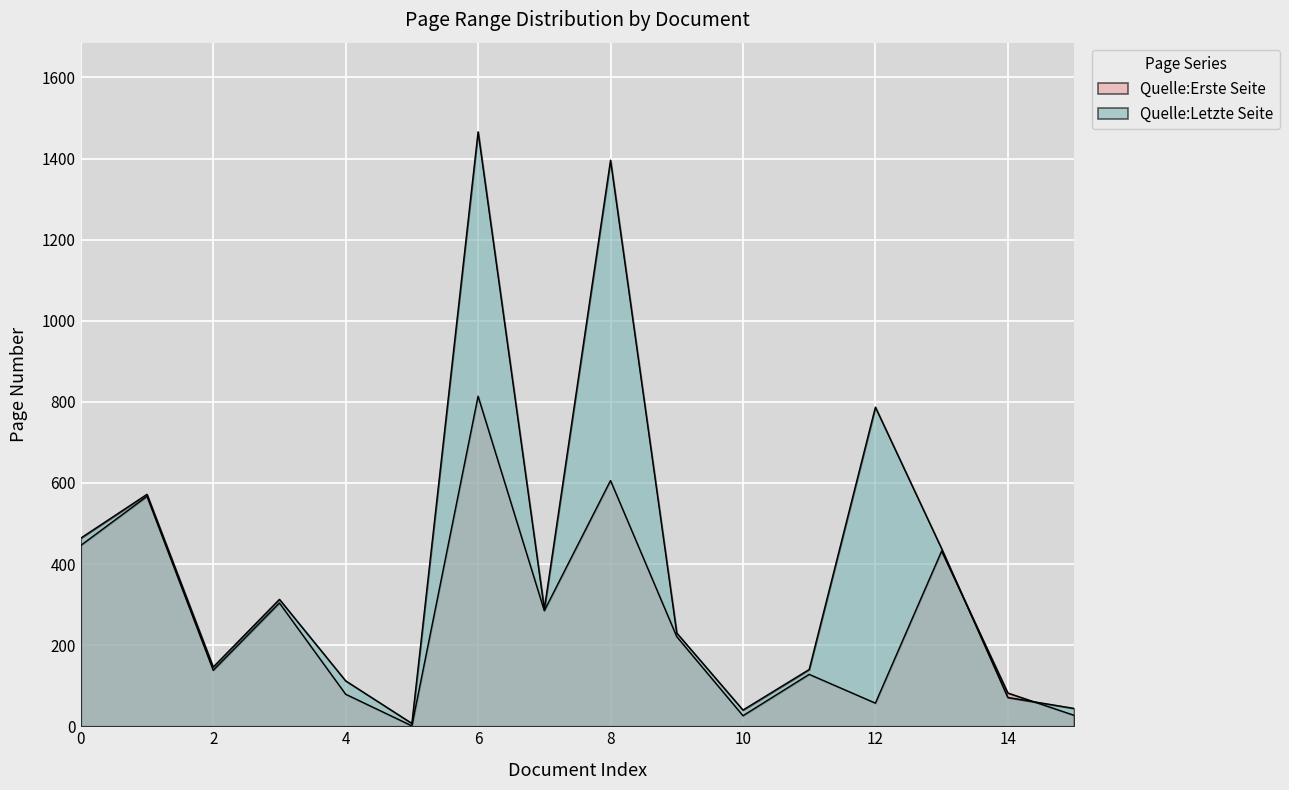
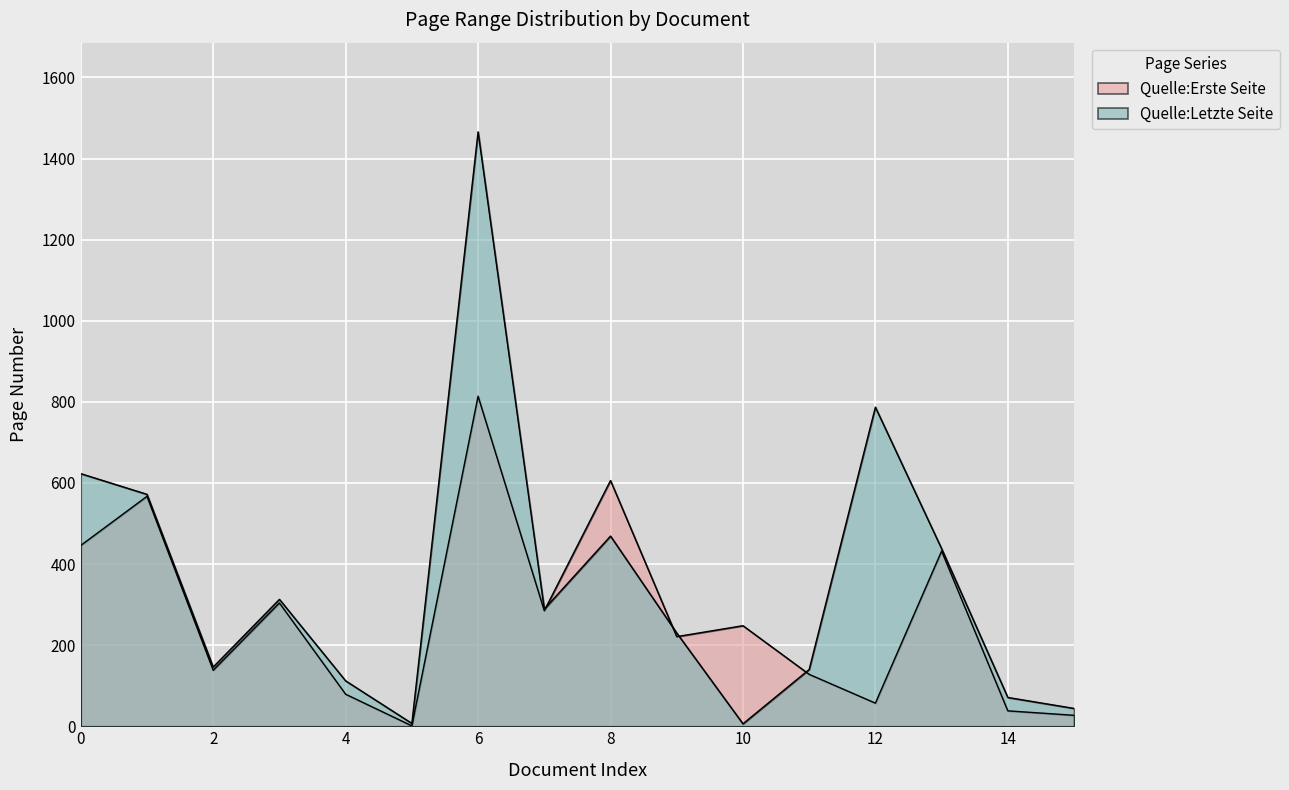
Quelle:Letzte Seite, 0: 460 -> 620
Quelle:Letzte Seite, 8: 1400 -> 470
Quelle:Erste Seite, 10: 30 -> 250
Quelle:Letzte Seite, 10: 40 -> 10
Quelle:Erste Seite, 14: 80 -> 40
